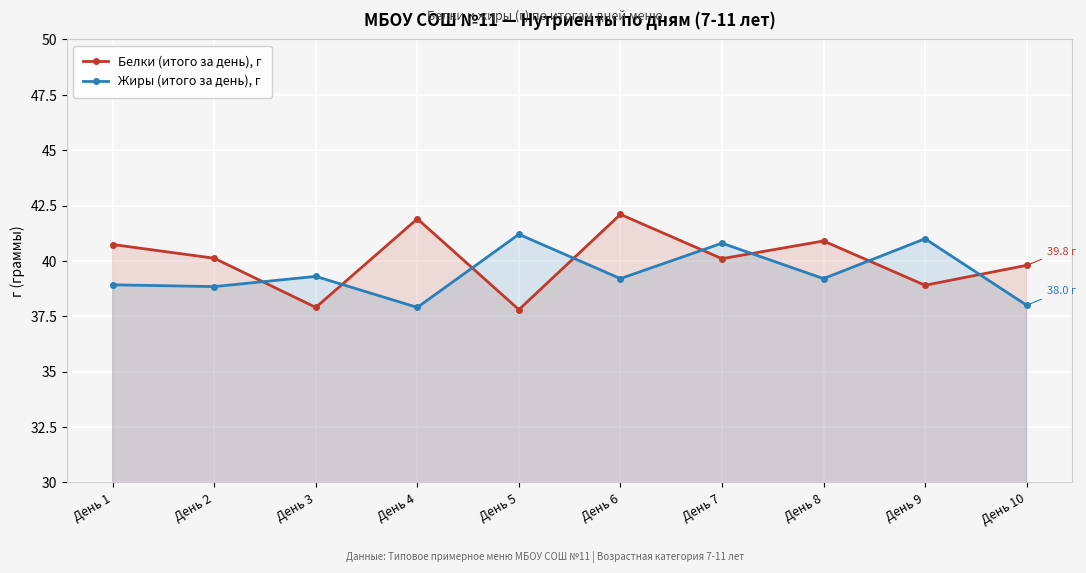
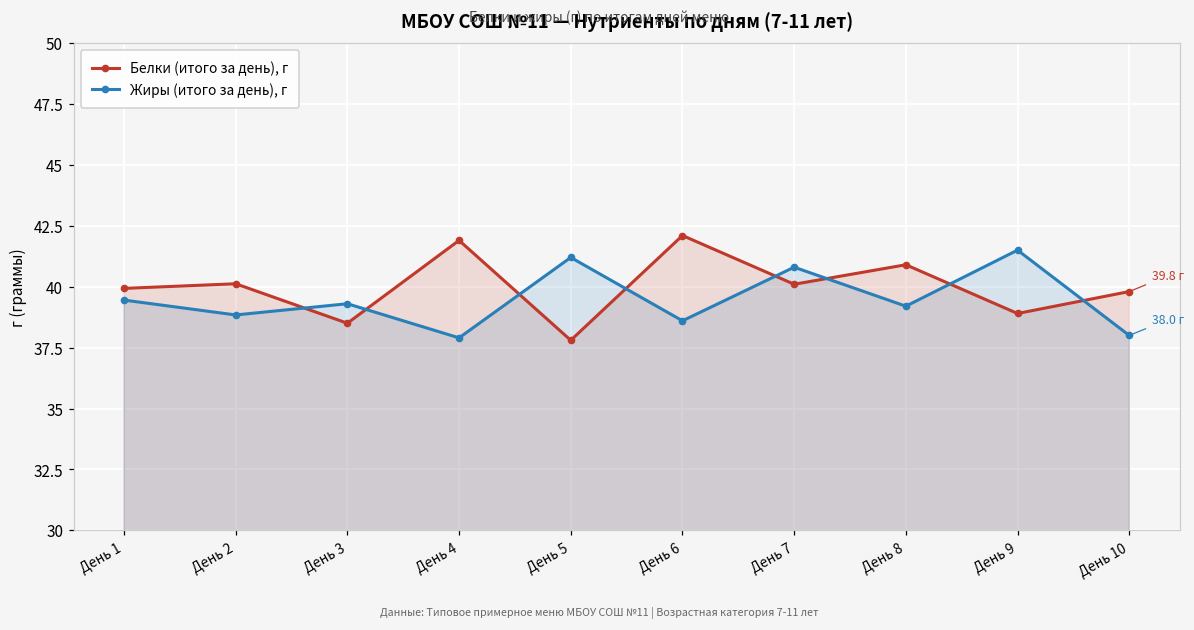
Белки (итого за день), г, День 1: 40.7 -> 39.9
Жиры (итого за день), г, День 1: 38.9 -> 39.5
Белки (итого за день), г, День 3: 37.9 -> 38.5
Жиры (итого за день), г, День 6: 39.2 -> 38.6
Жиры (итого за день), г, День 9: 41.0 -> 41.5
